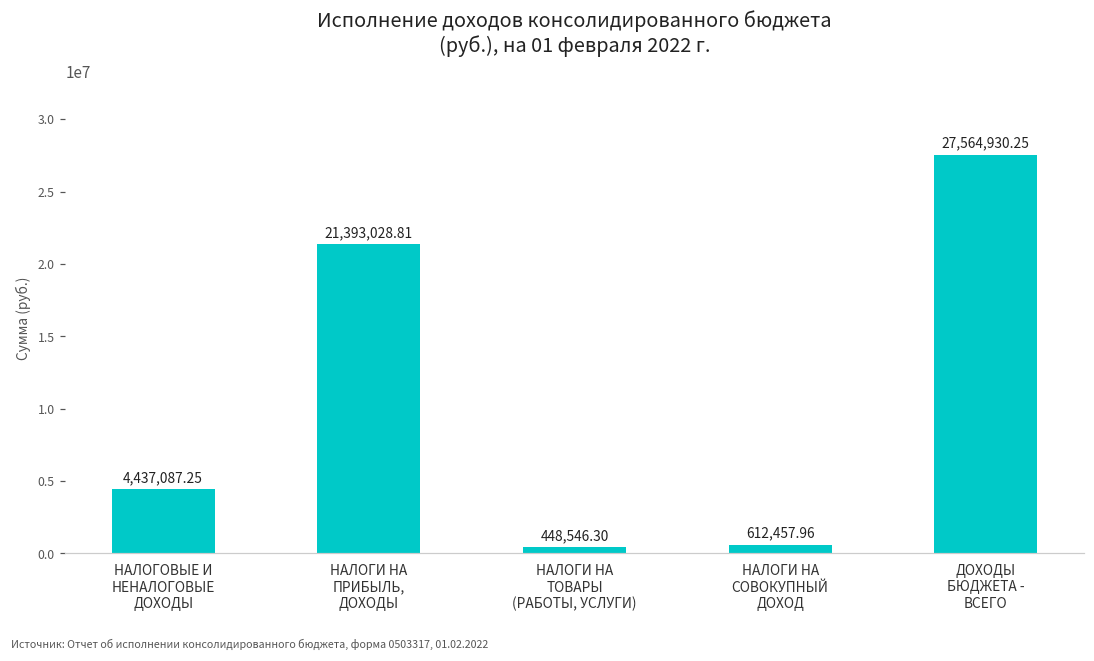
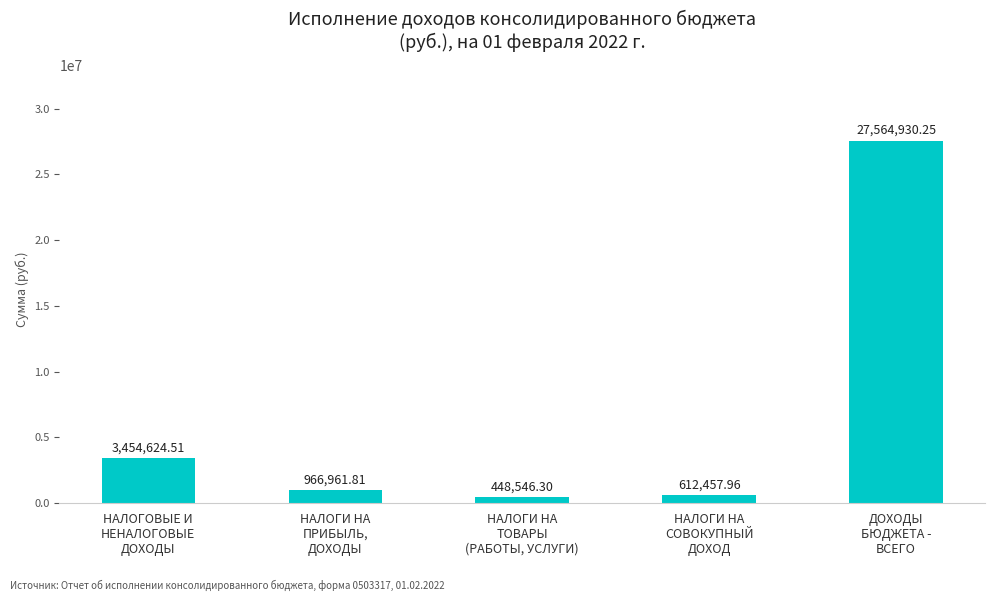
НАЛОГОВЫЕ И НЕНАЛОГОВЫЕ ДОХОДЫ: 4,437,087.25 -> 3,454,624.51
НАЛОГИ НА ПРИБЫЛЬ, ДОХОДЫ: 21,393,028.81 -> 966,961.81
